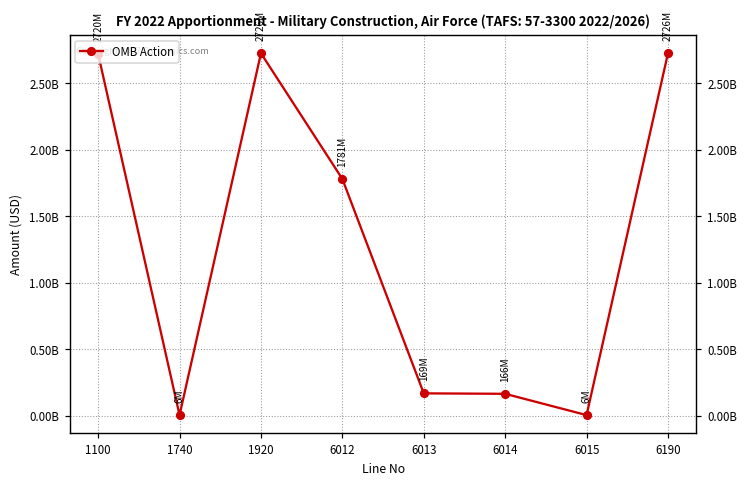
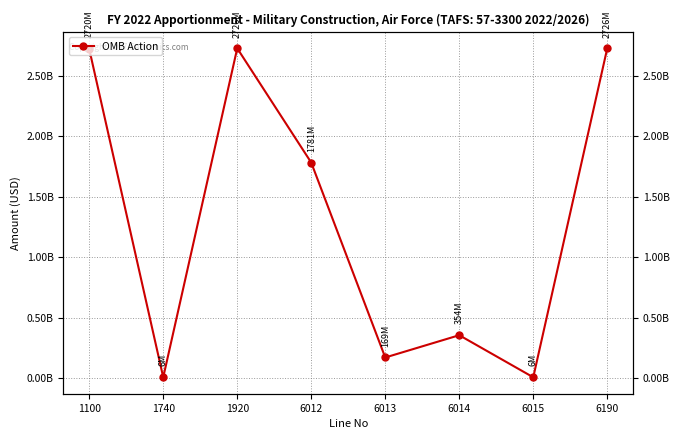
6014: 166M -> 354M
